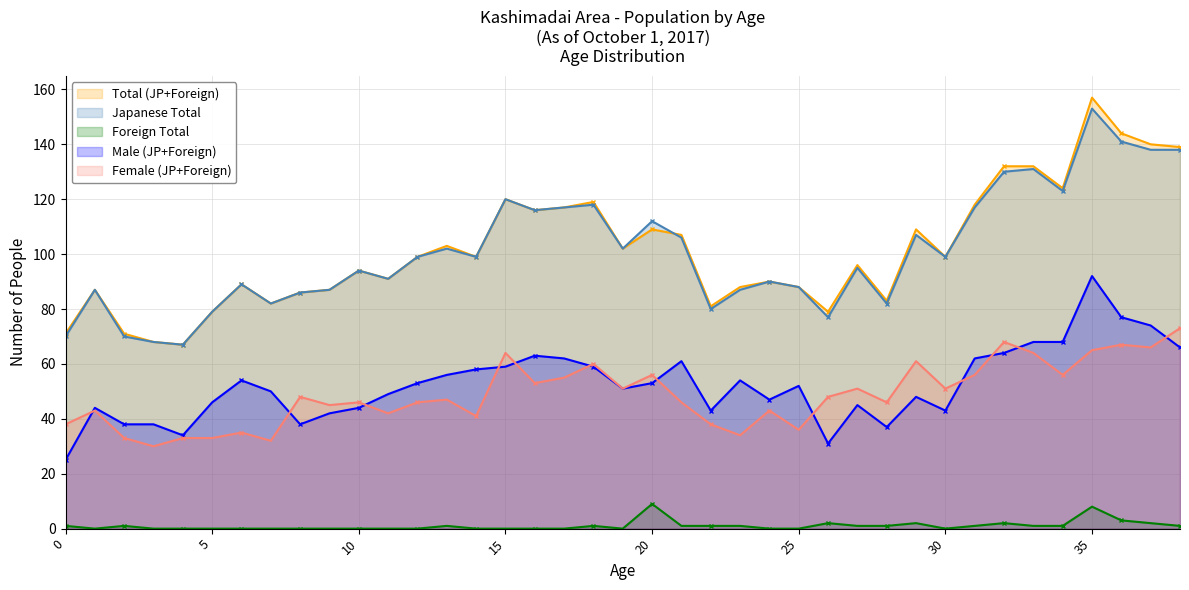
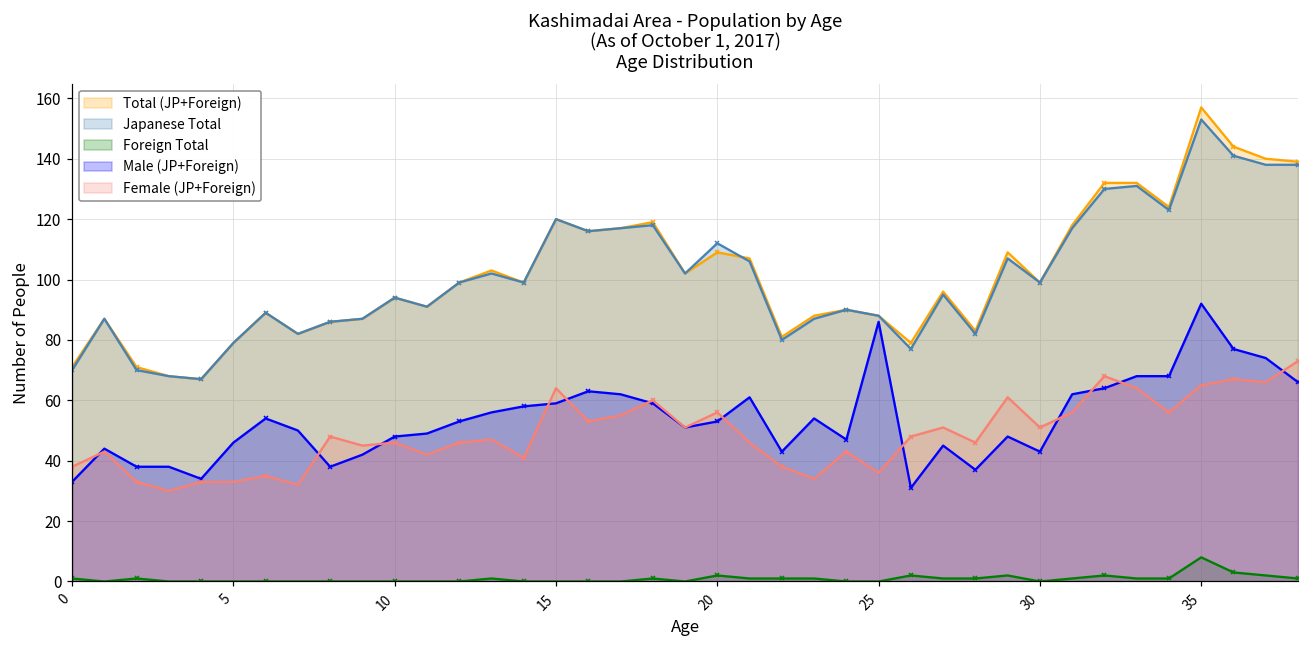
Male (JP+Foreign), 0: 25 -> 33
Male (JP+Foreign), 10: 44 -> 48
Foreign Total, 20: 9 -> 2
Male (JP+Foreign), 25: 52 -> 86
